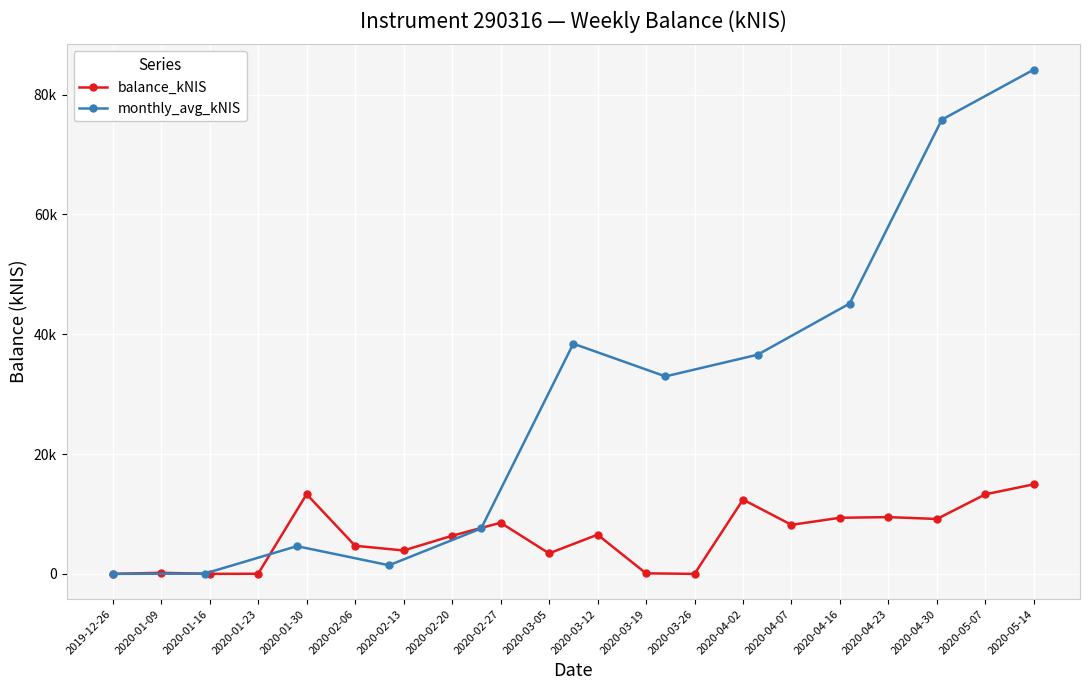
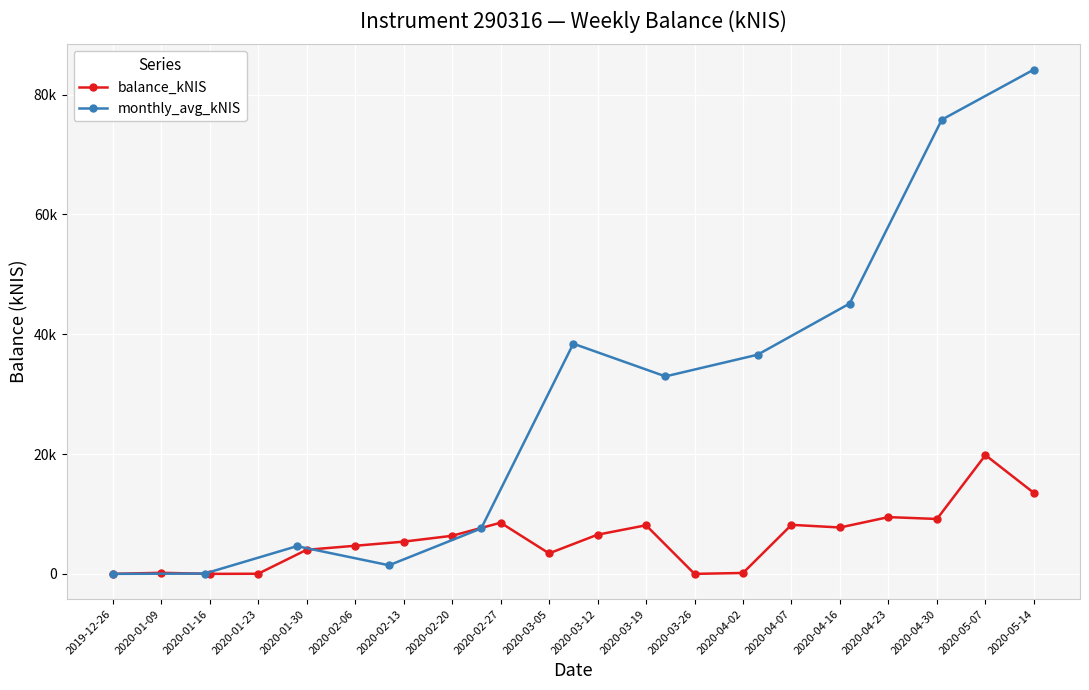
balance_kNIS, 2020-01-30: 13000 -> 4000
balance_kNIS, 2020-02-13: 4000 -> 5000
balance_kNIS, 2020-03-19: 0 -> 8000
balance_kNIS, 2020-04-02: 12000 -> 0
balance_kNIS, 2020-04-16: 9000 -> 8000
balance_kNIS, 2020-05-07: 13000 -> 20000
balance_kNIS, 2020-05-14: 15000 -> 14000
